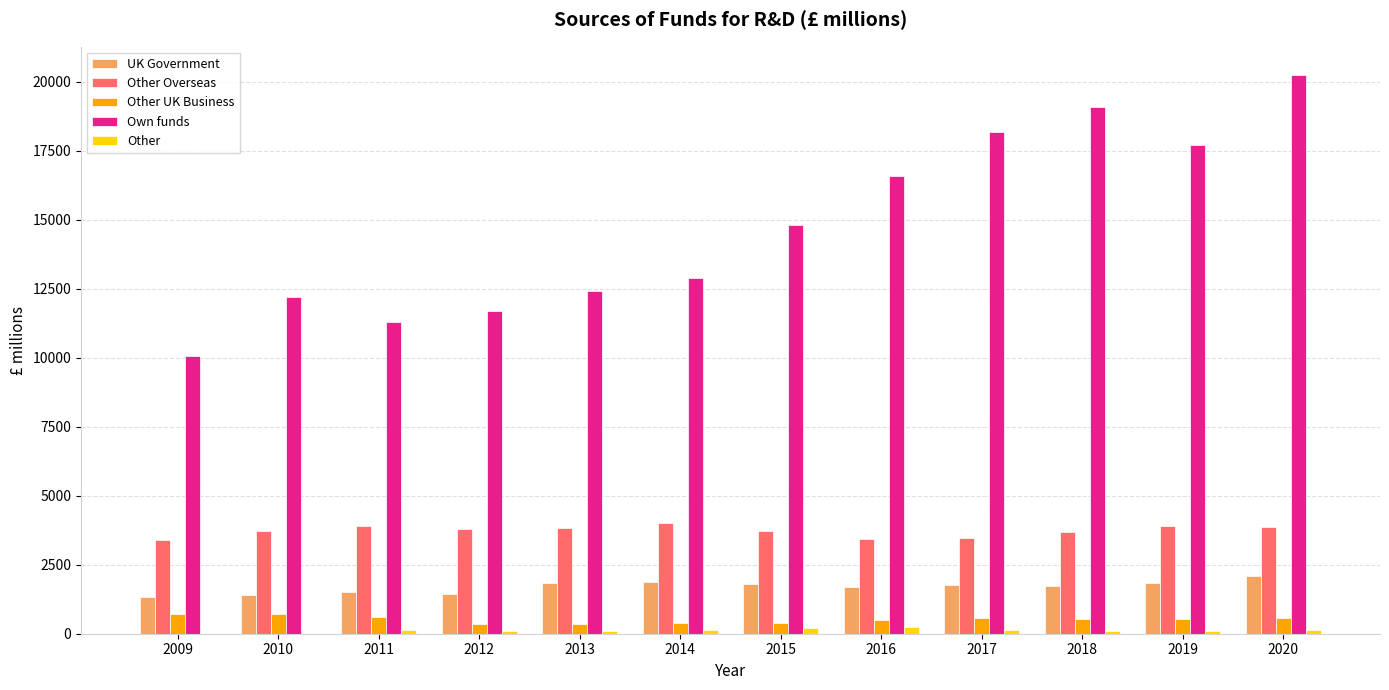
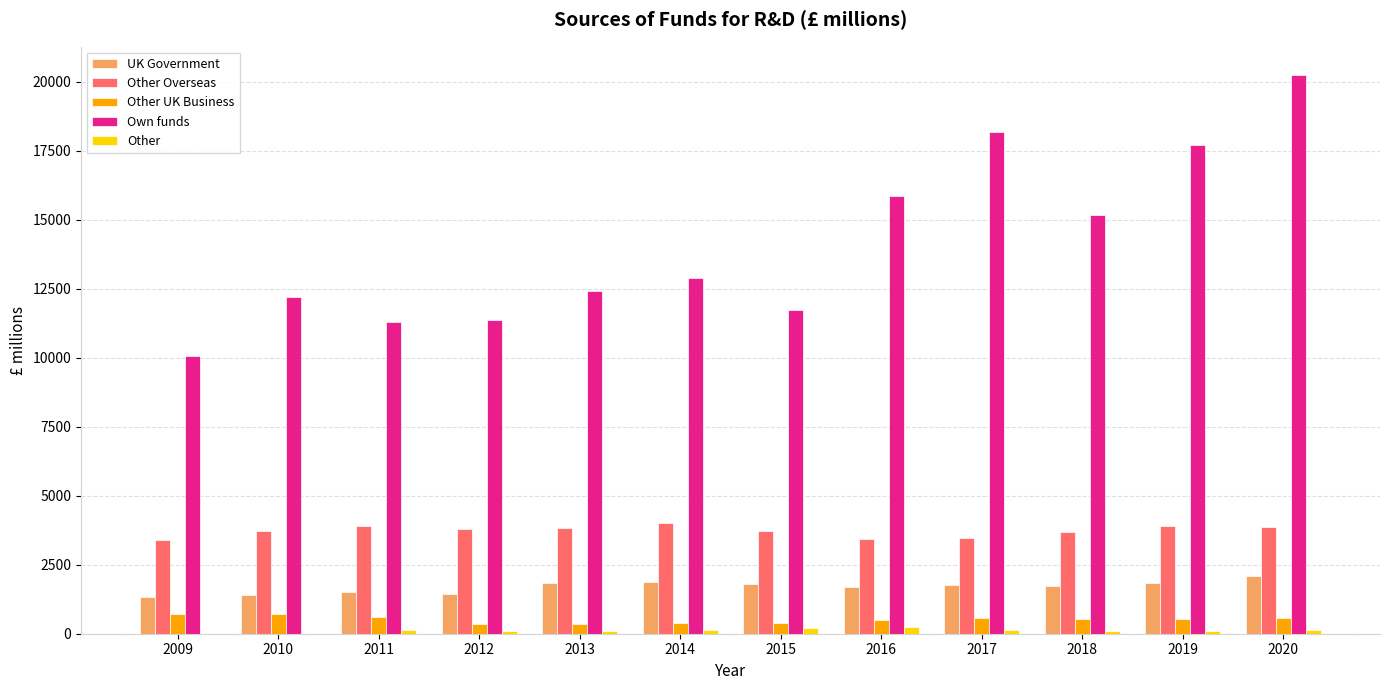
Own funds, 2012: 11700 -> 11400
Own funds, 2015: 14800 -> 11700
Own funds, 2016: 16600 -> 15900
Own funds, 2018: 19100 -> 15200
